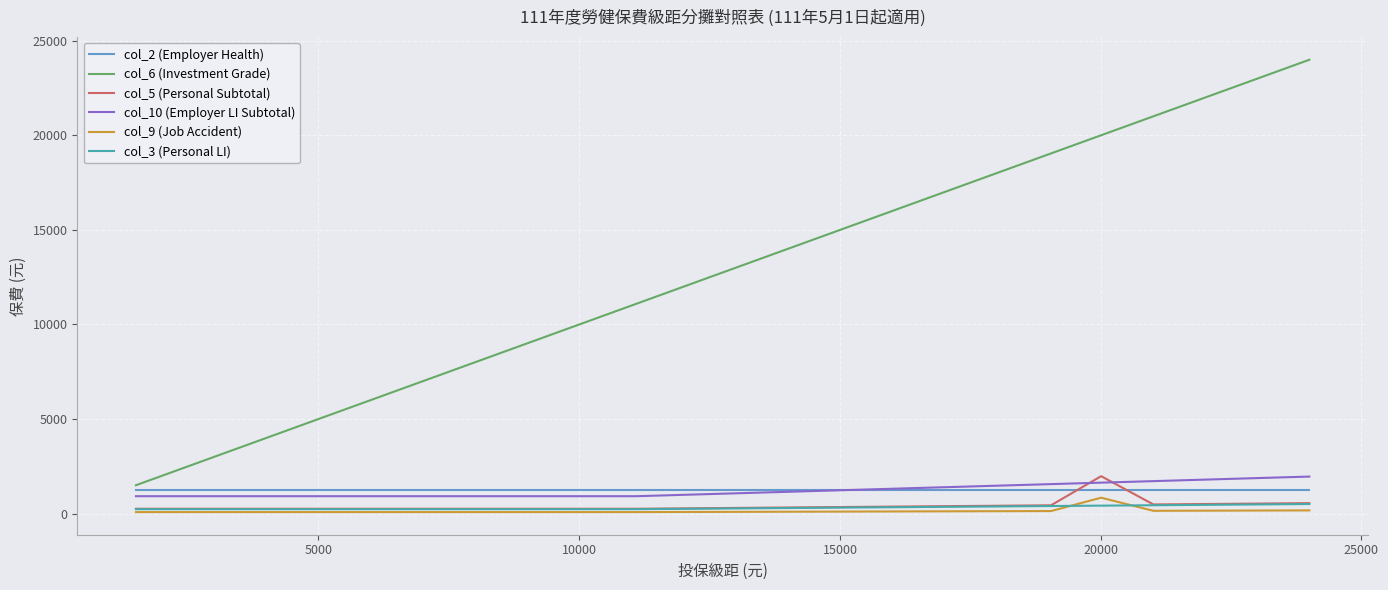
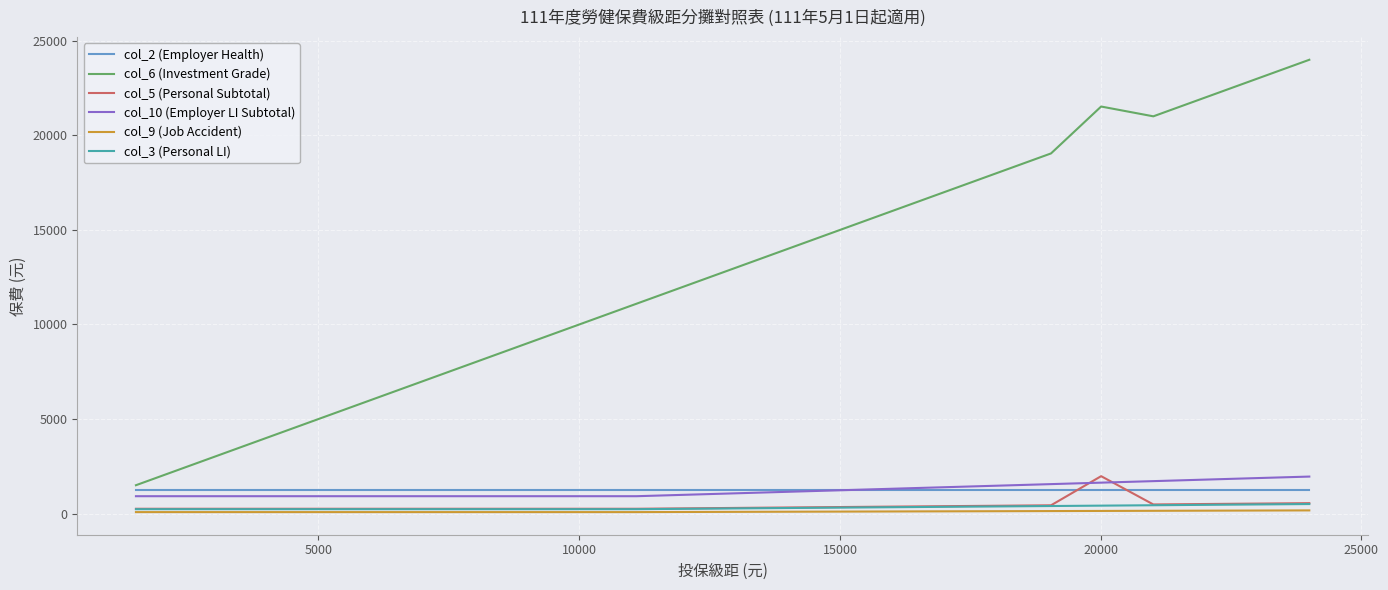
col_6 (Investment Grade), 20000: 20000 -> 21500
col_9 (Job Accident), 20000: 800 -> 100
